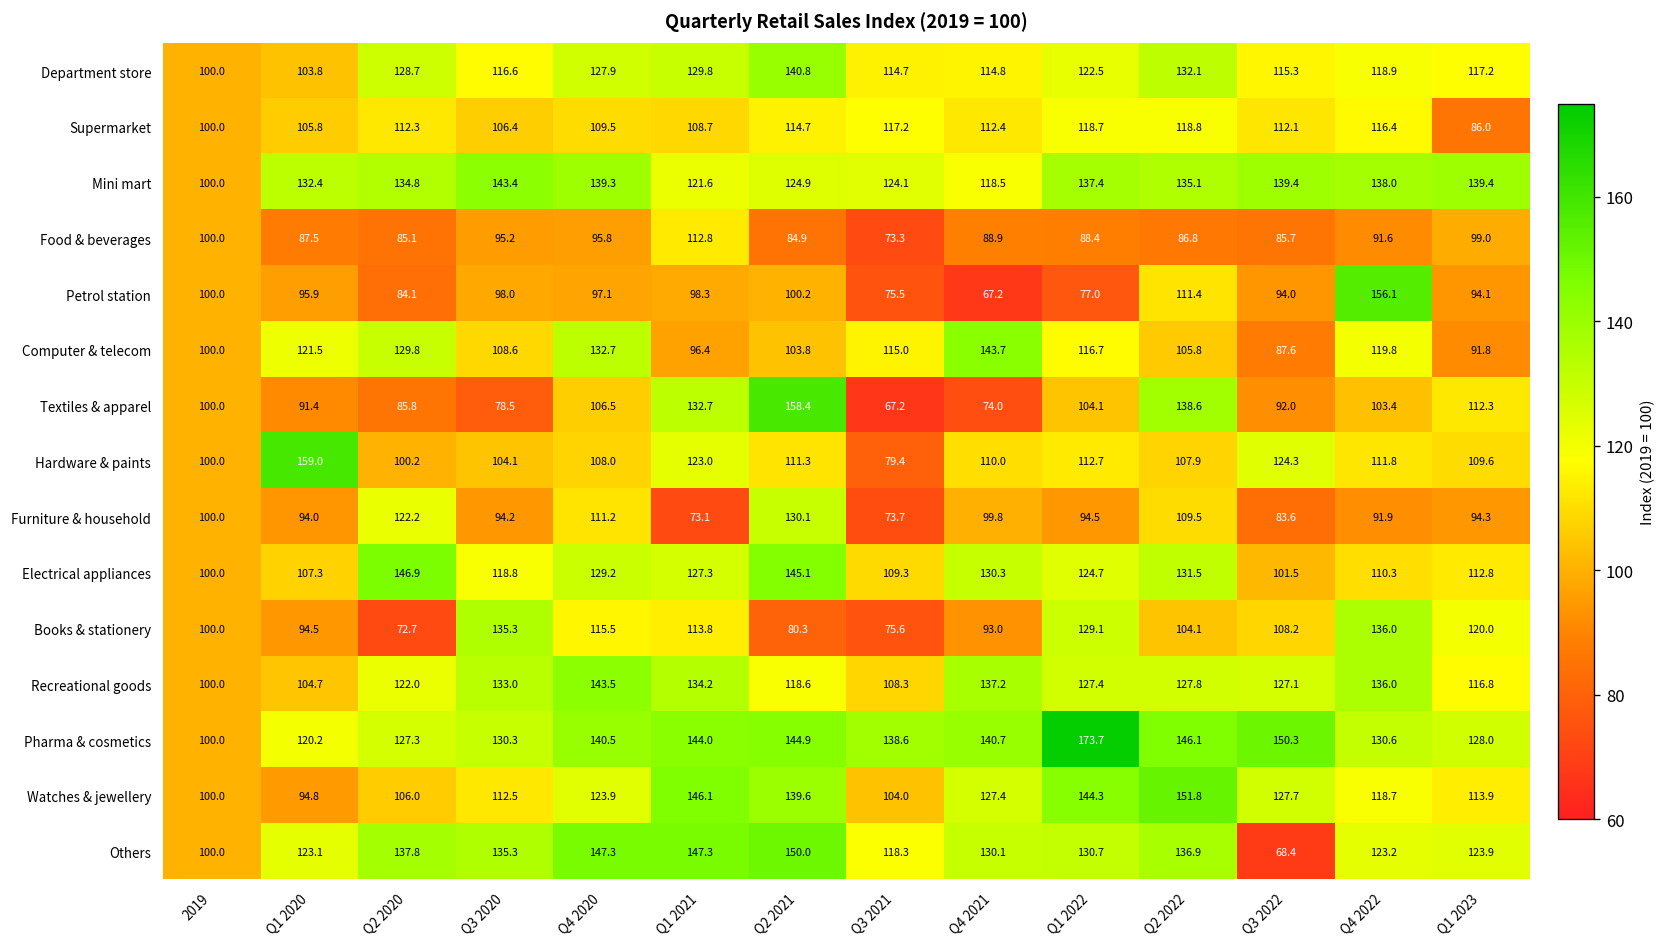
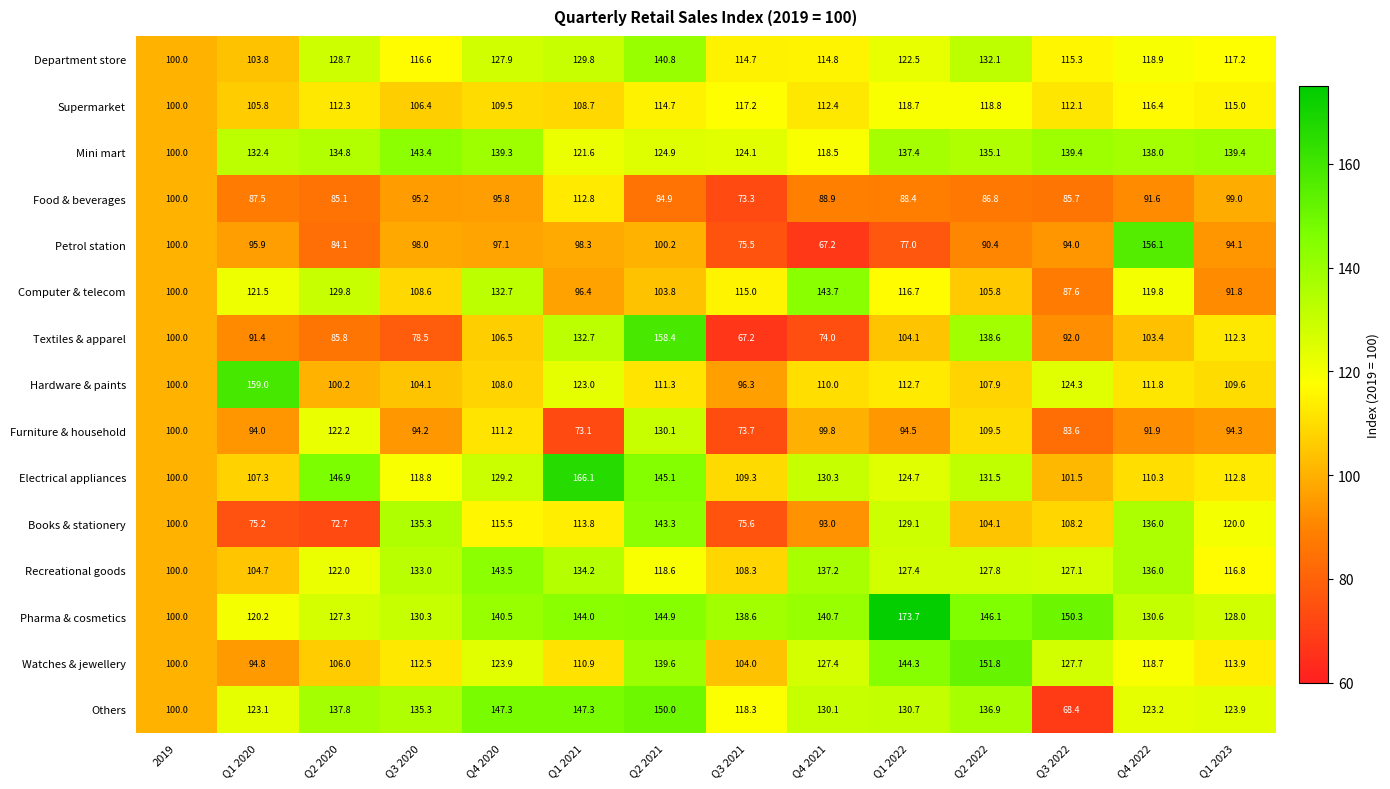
Supermarket, Q1 2023: 86.0 -> 115.0
Petrol station, Q2 2022: 111.4 -> 90.4
Hardware & paints, Q3 2021: 79.4 -> 96.3
Electrical appliances, Q1 2021: 127.3 -> 166.1
Books & stationery, Q1 2020: 94.5 -> 75.2
Books & stationery, Q2 2021: 80.3 -> 143.3
Watches & jewellery, Q1 2021: 146.1 -> 110.9
